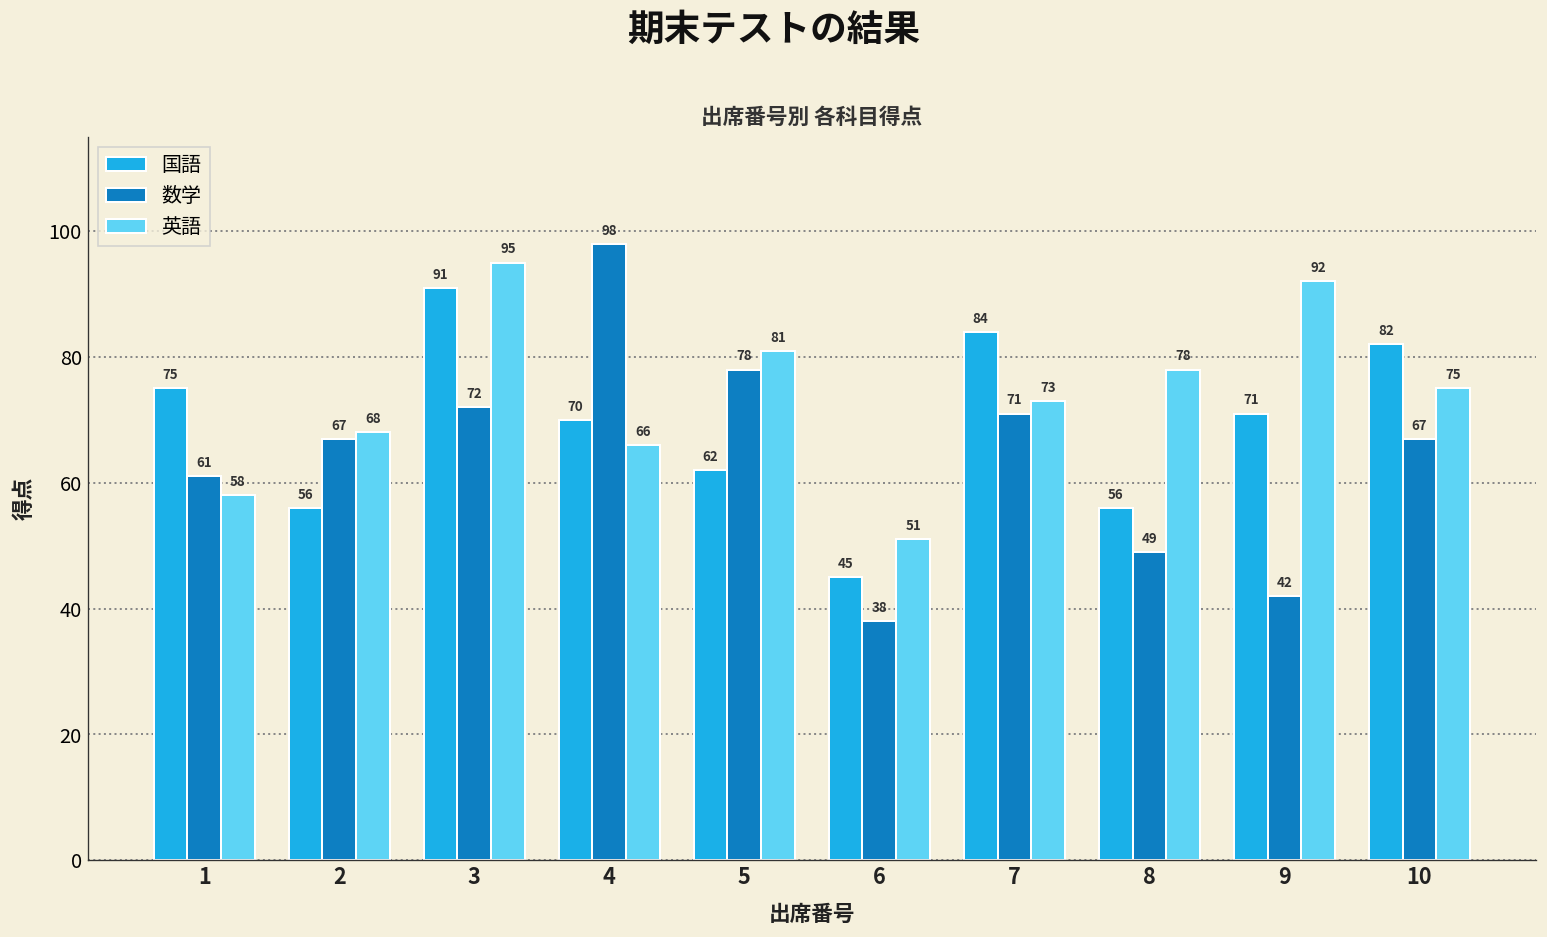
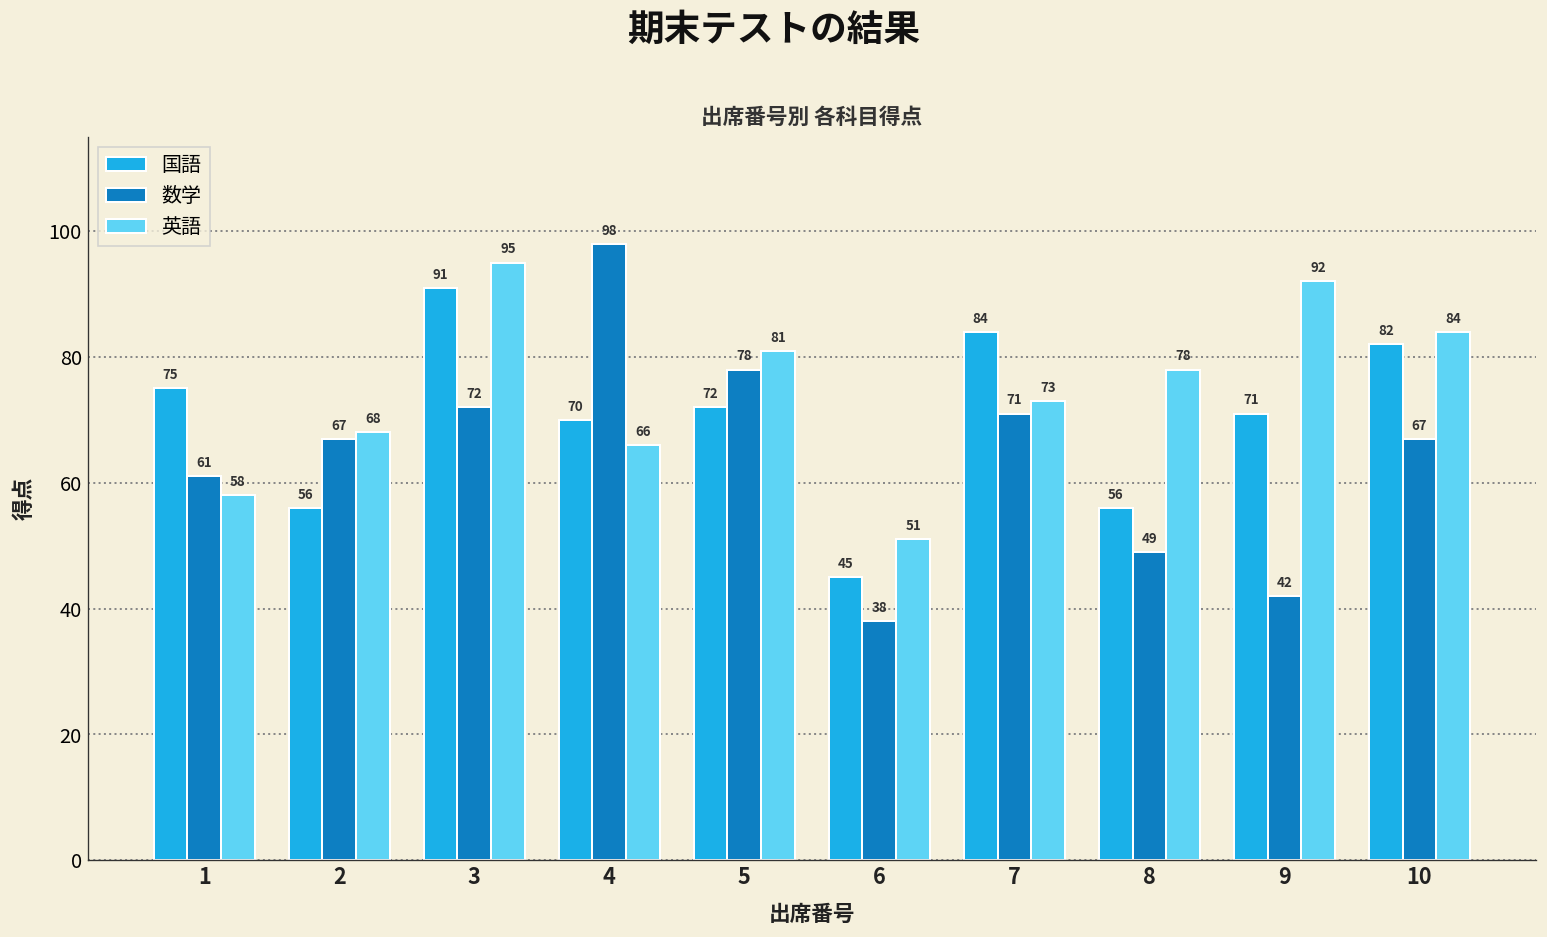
国語, 5: 62 -> 72
英語, 10: 75 -> 84
